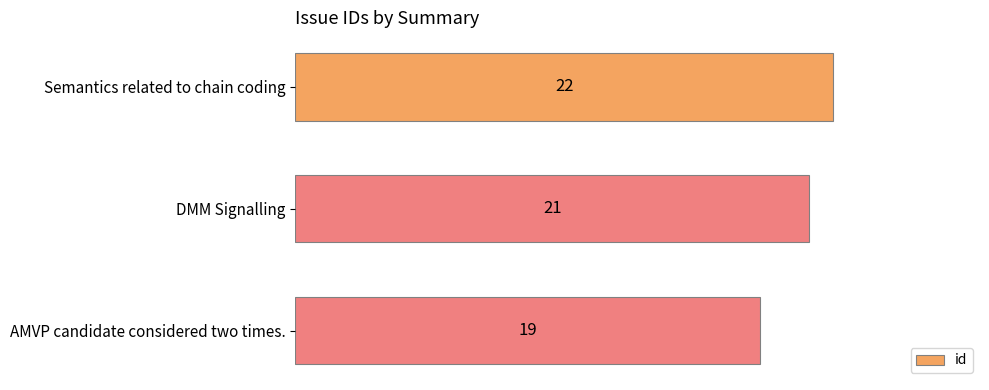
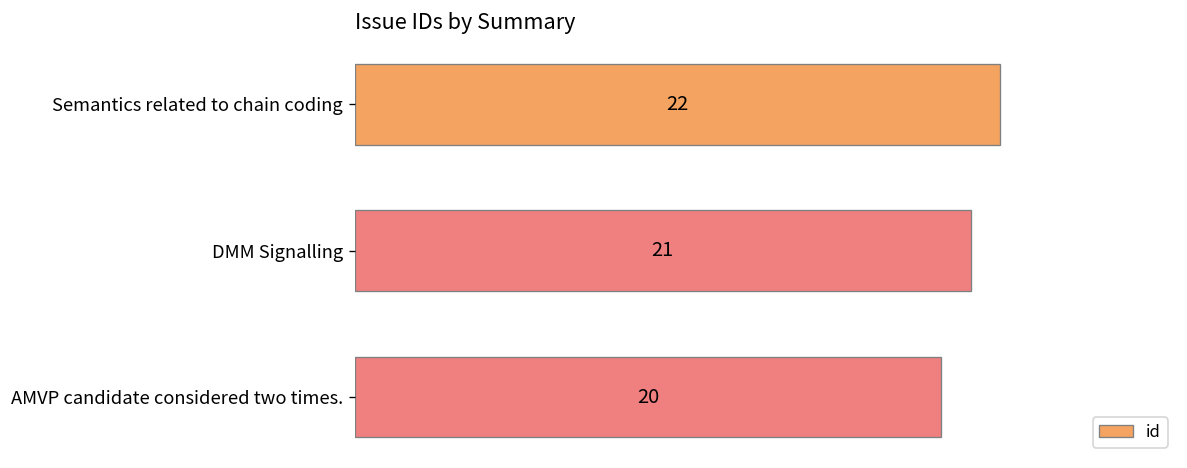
AMVP candidate considered two times.: 19 -> 20
